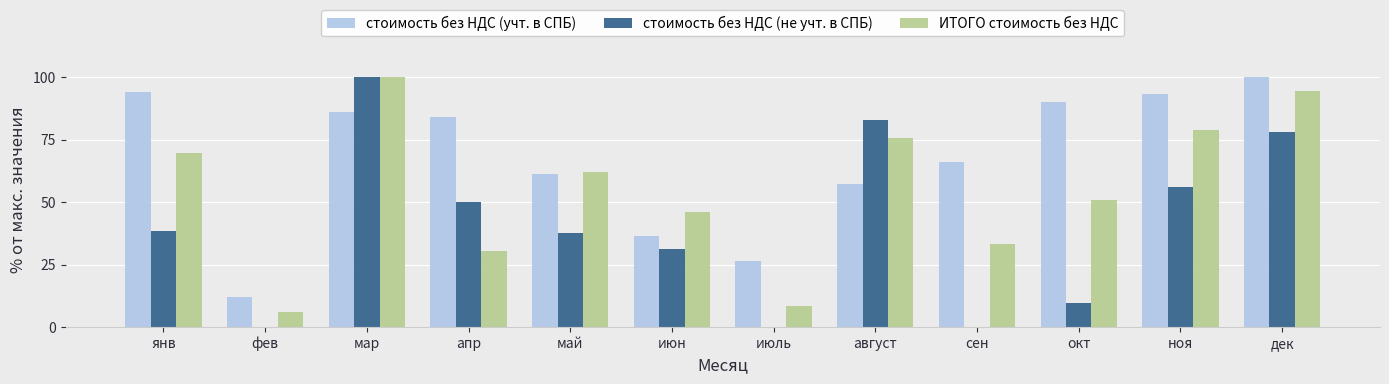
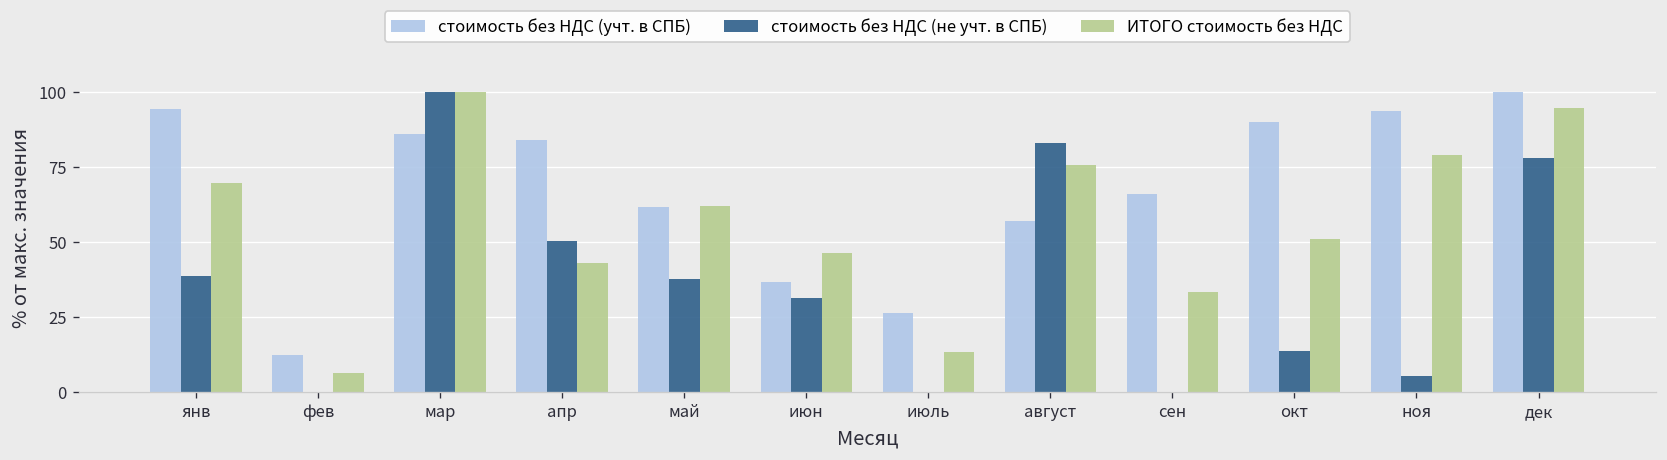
ИТОГО стоимость без НДС, апр: 31 -> 43
ИТОГО стоимость без НДС, июль: 9 -> 13
стоимость без НДС (не учт. в СПБ), окт: 10 -> 14
стоимость без НДС (не учт. в СПБ), ноя: 56 -> 5
